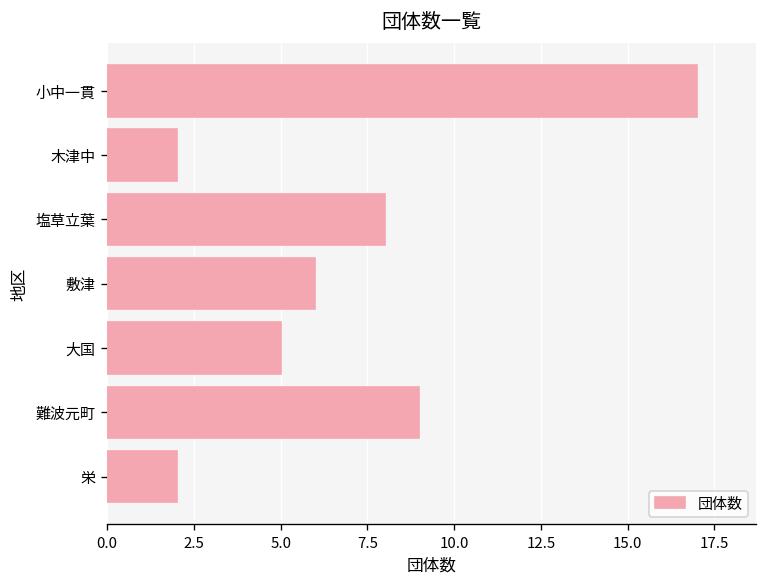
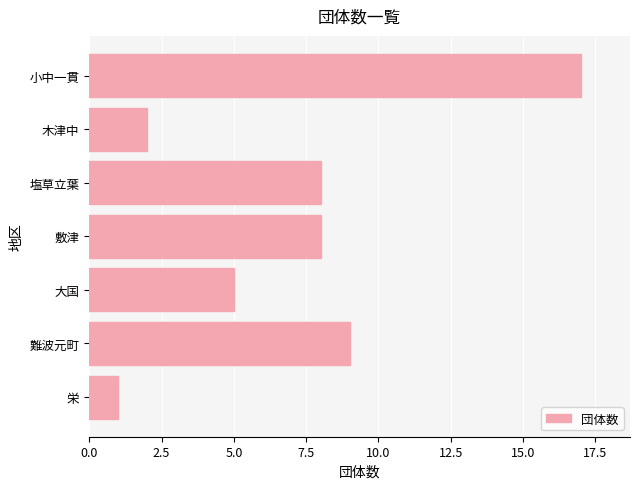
敷津: 6 -> 8
栄: 2 -> 1
